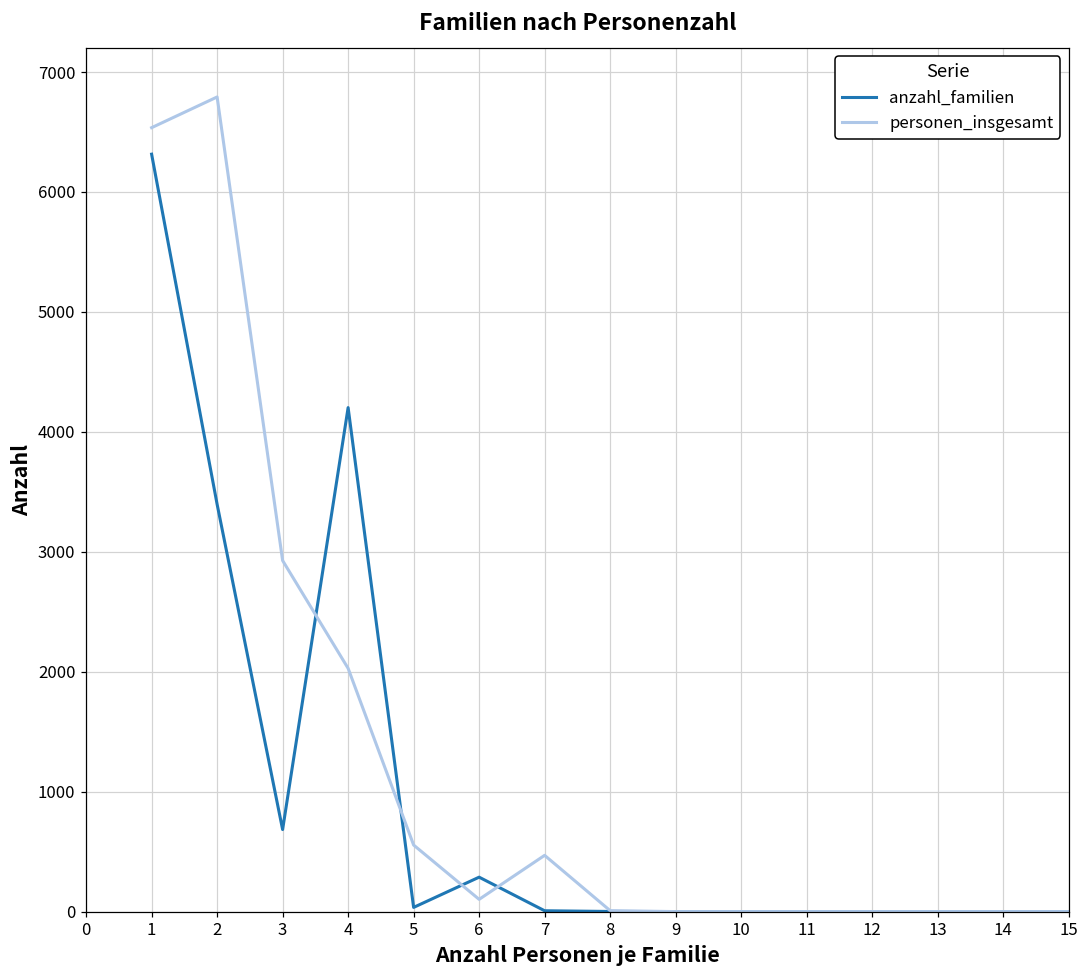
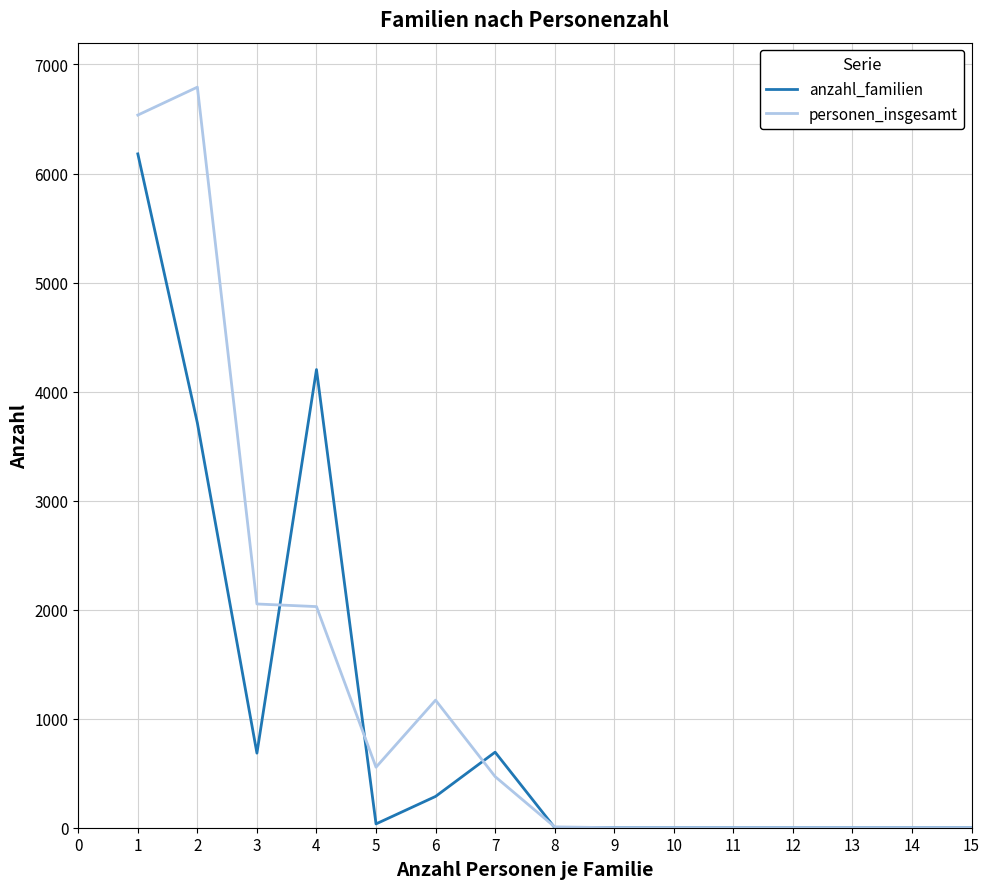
anzahl_familien, 1: 6320 -> 6180
anzahl_familien, 2: 3400 -> 3710
personen_insgesamt, 3: 2930 -> 2050
personen_insgesamt, 6: 100 -> 1170
anzahl_familien, 7: 10 -> 690
